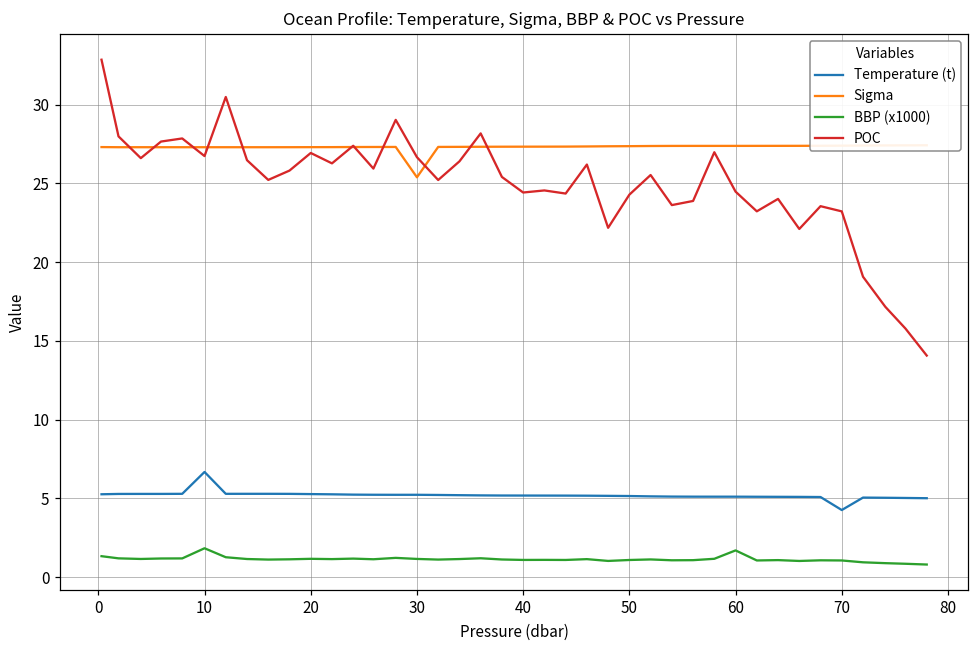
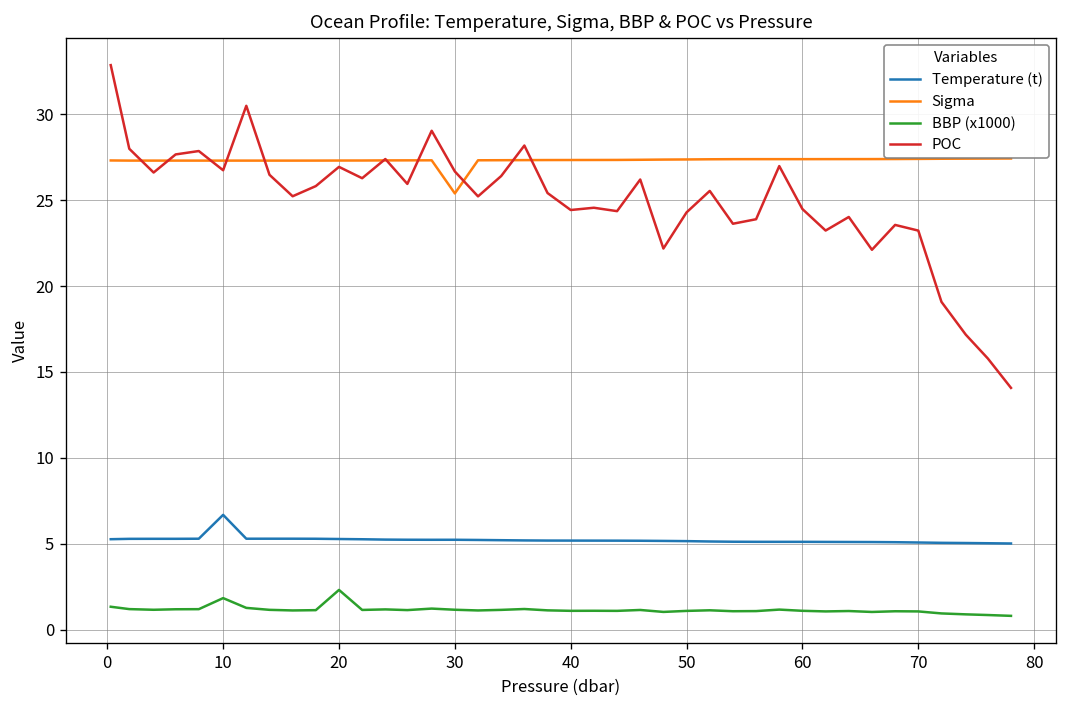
BBP (x1000), 20: 1.2 -> 2.3
BBP (x1000), 60: 1.7 -> 1.1
Temperature (t), 70: 4.3 -> 5.1
